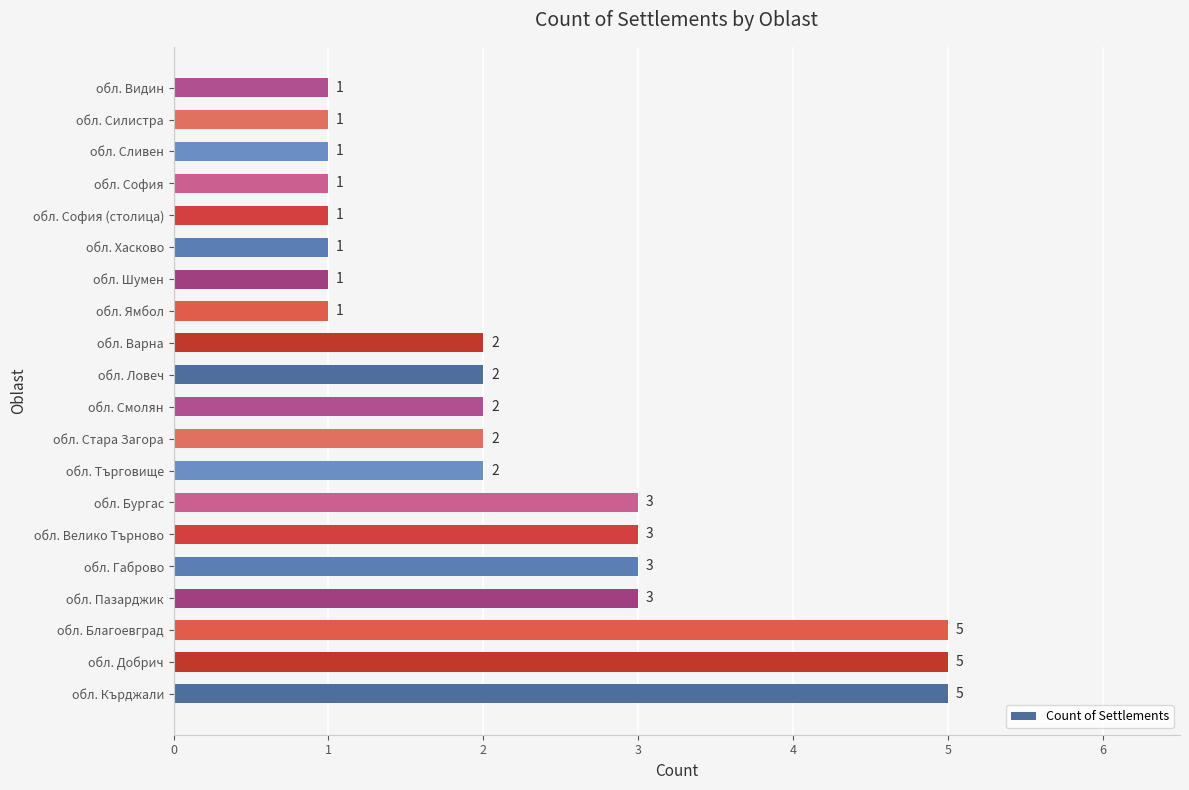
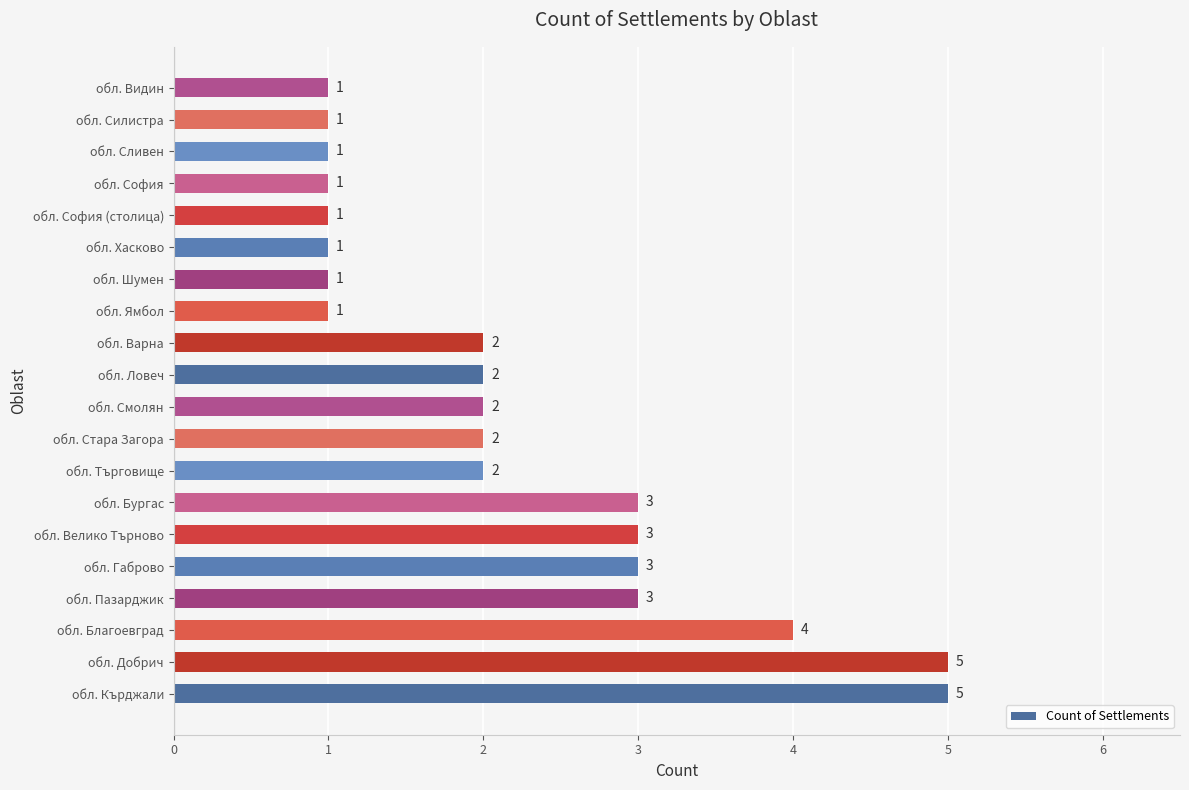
обл. Благоевград: 5 -> 4
